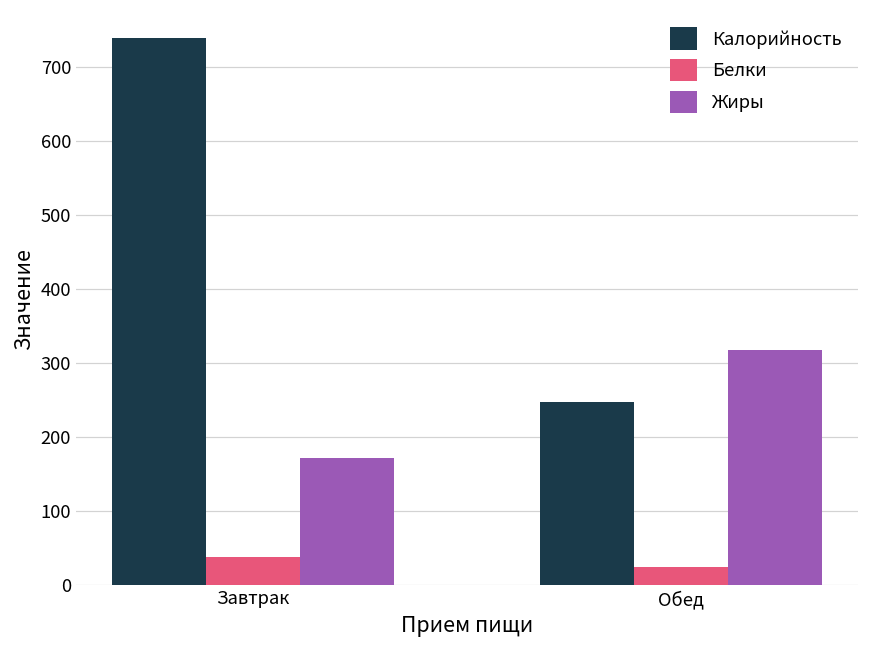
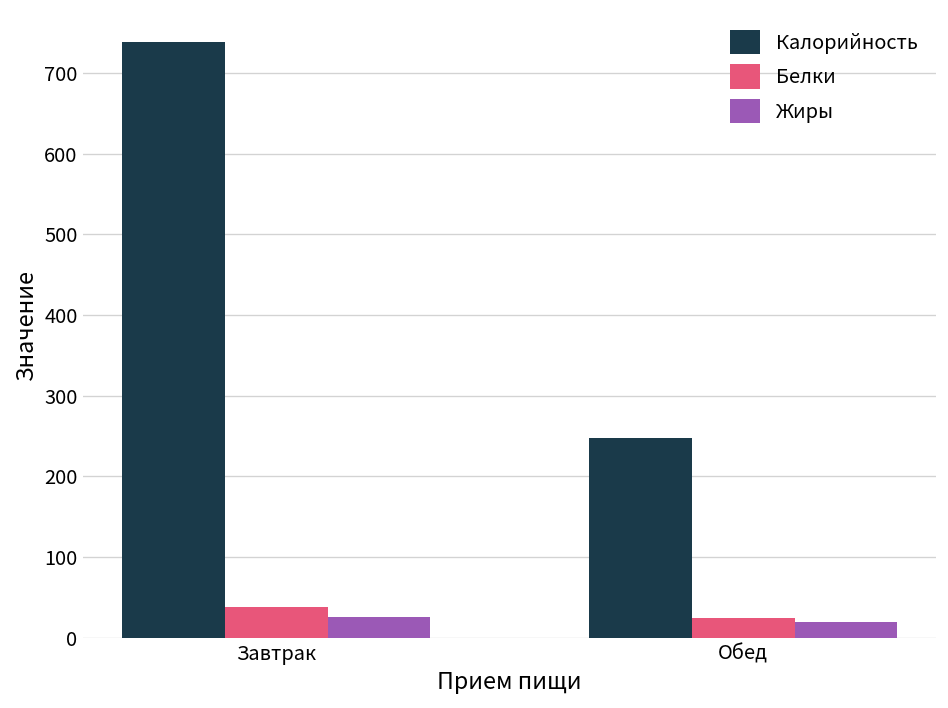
Жиры, Завтрак: 170 -> 30
Жиры, Обед: 320 -> 20
